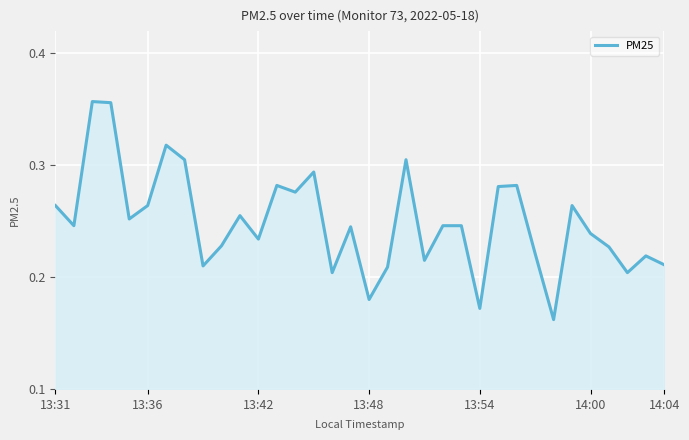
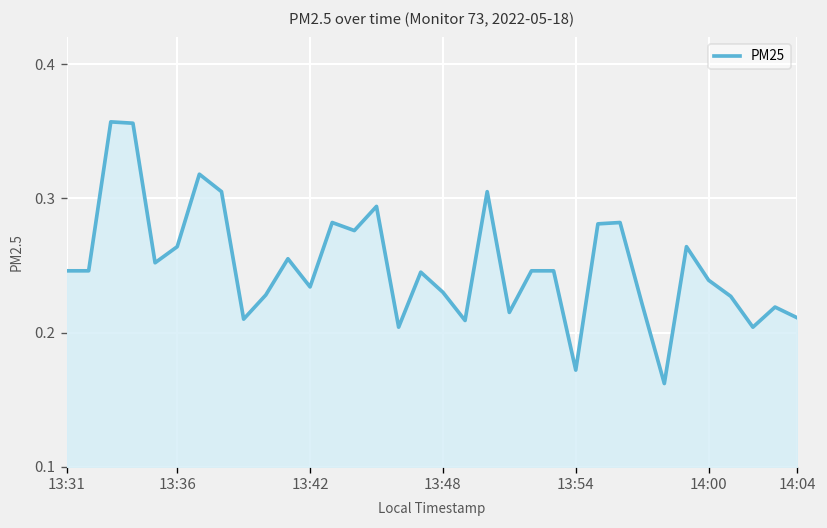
13:31: 0.264 -> 0.246
13:48: 0.18 -> 0.23
